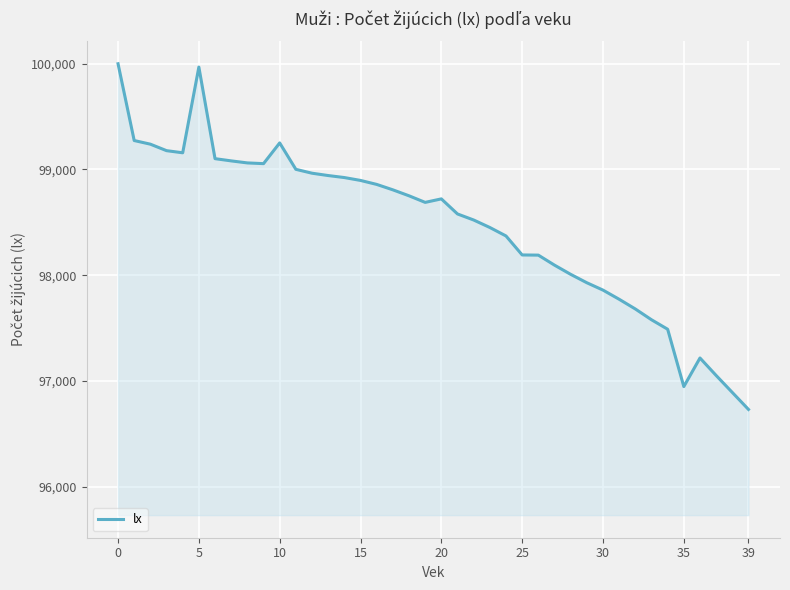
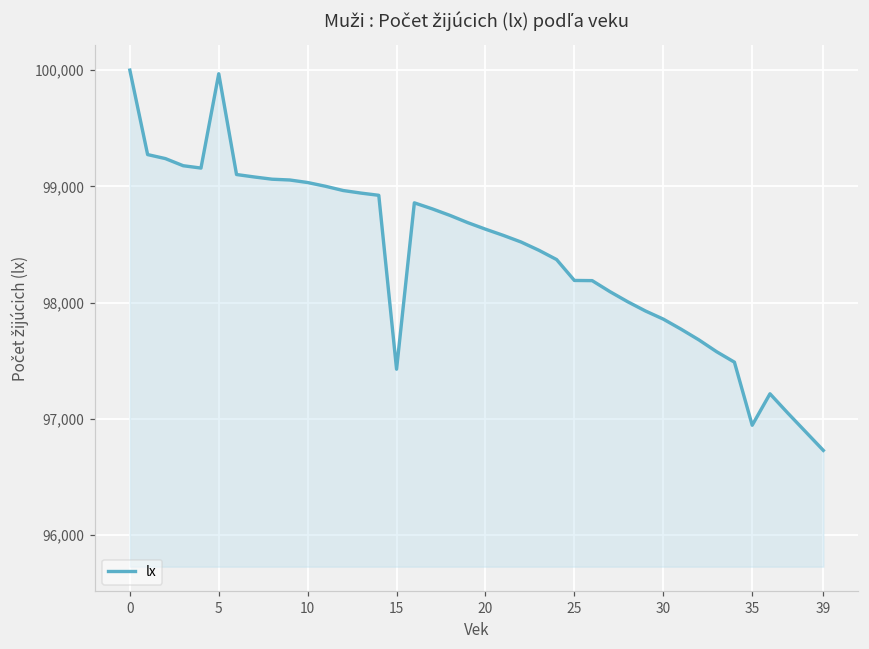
10: 99,250 -> 99,030
15: 98,900 -> 97,430
20: 98,720 -> 98,630
